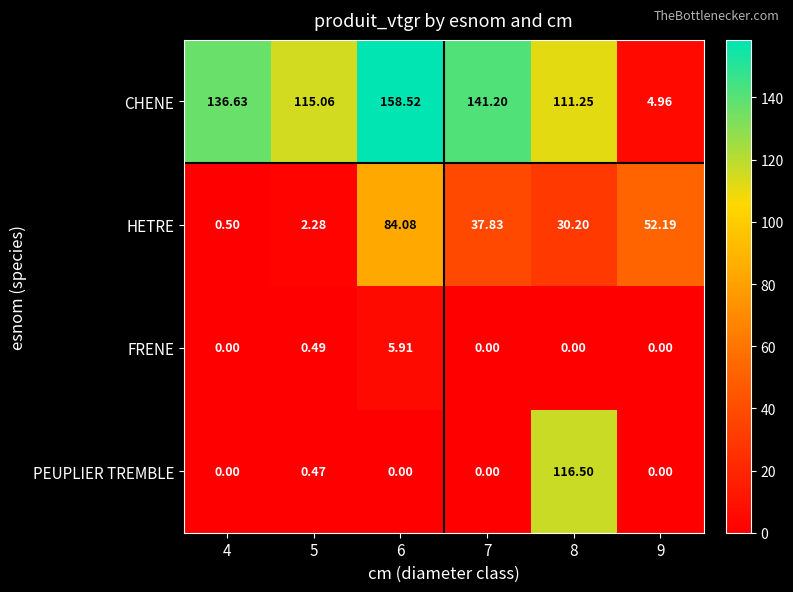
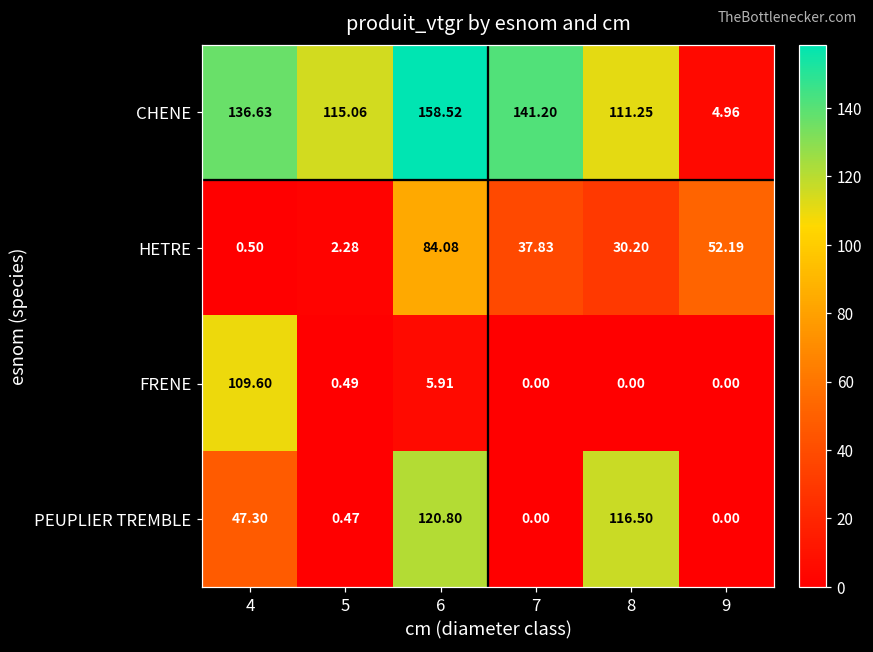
FRENE, 4: 0.00 -> 109.60
PEUPLIER TREMBLE, 4: 0.00 -> 47.30
PEUPLIER TREMBLE, 6: 0.00 -> 120.80
